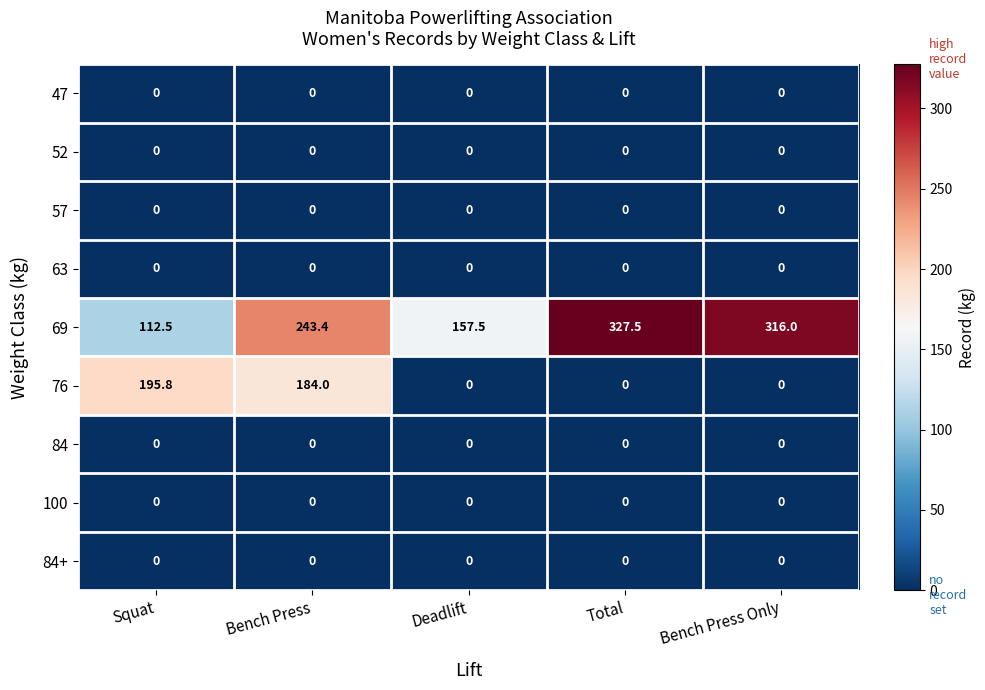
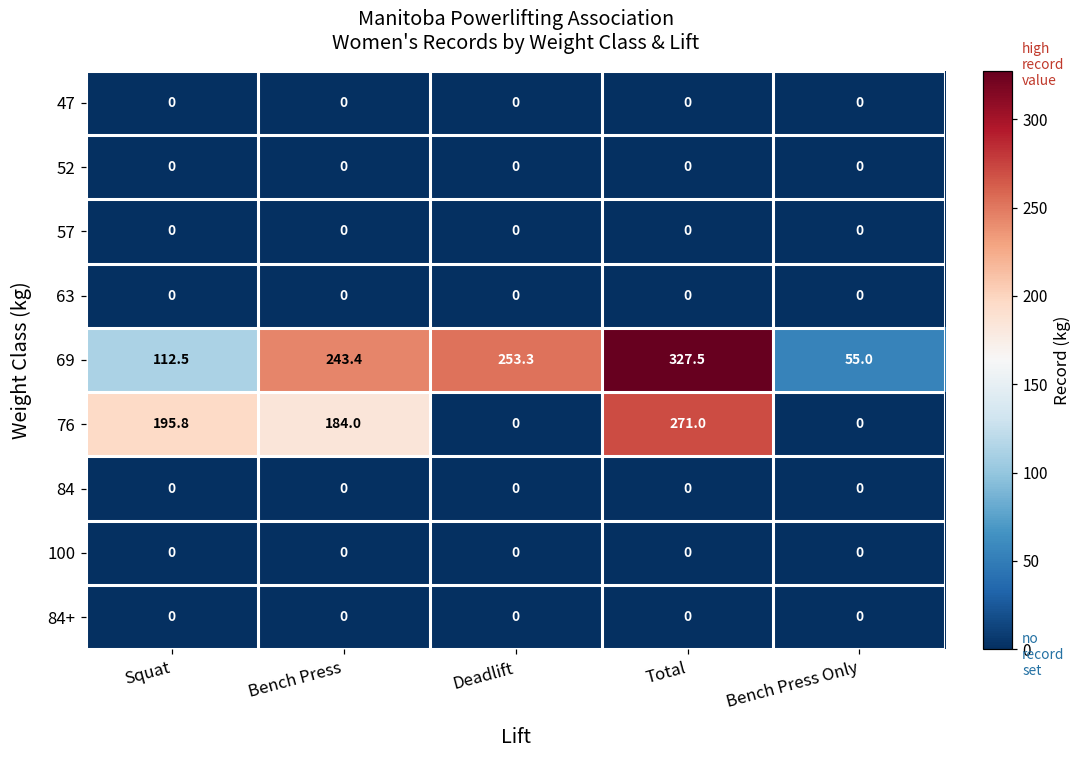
69, Deadlift: 157.5 -> 253.3
69, Bench Press Only: 316.0 -> 55.0
76, Total: 0 -> 271.0
